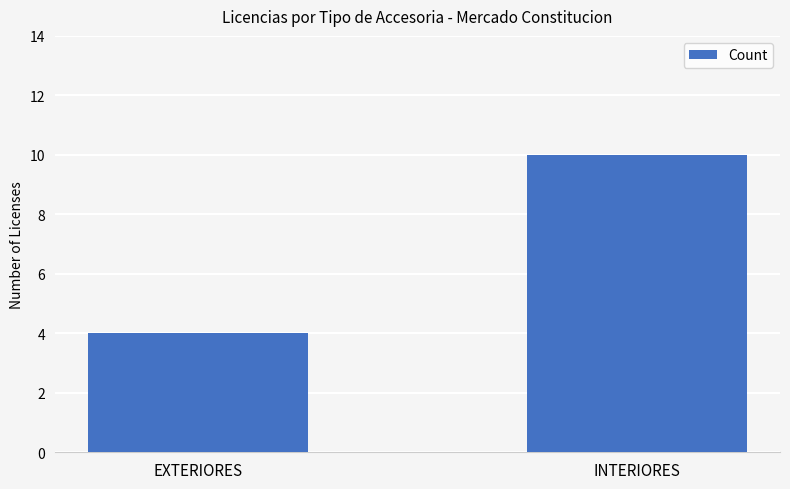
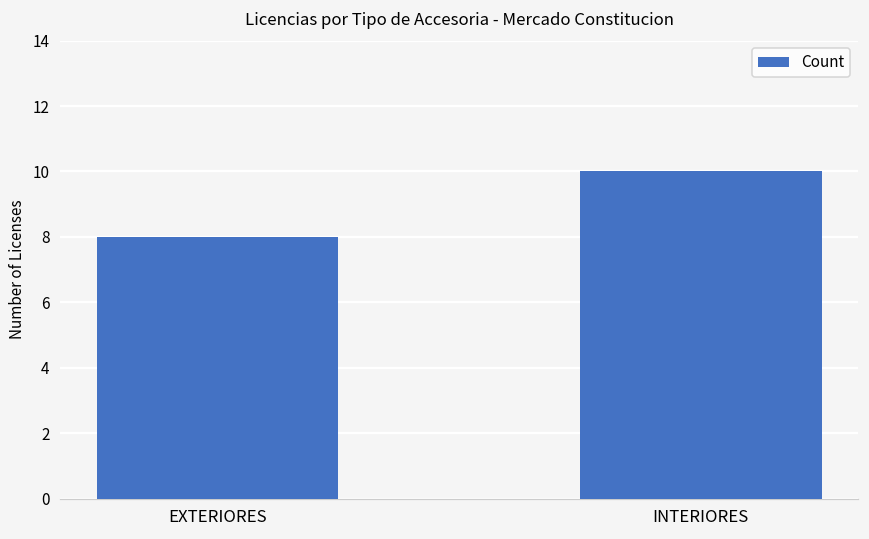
EXTERIORES: 4 -> 8
